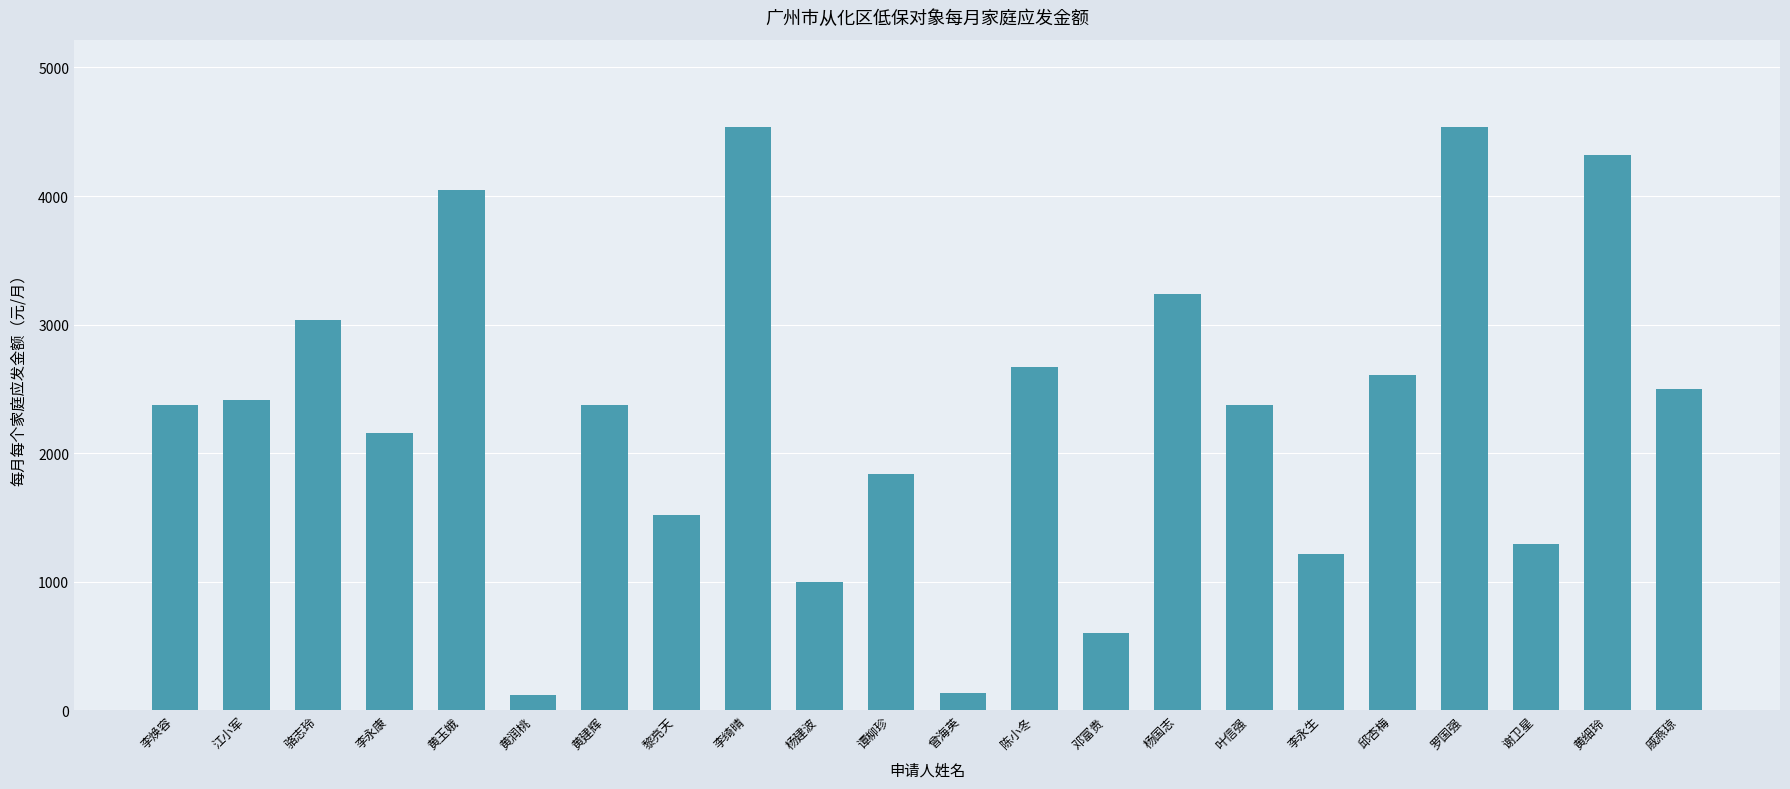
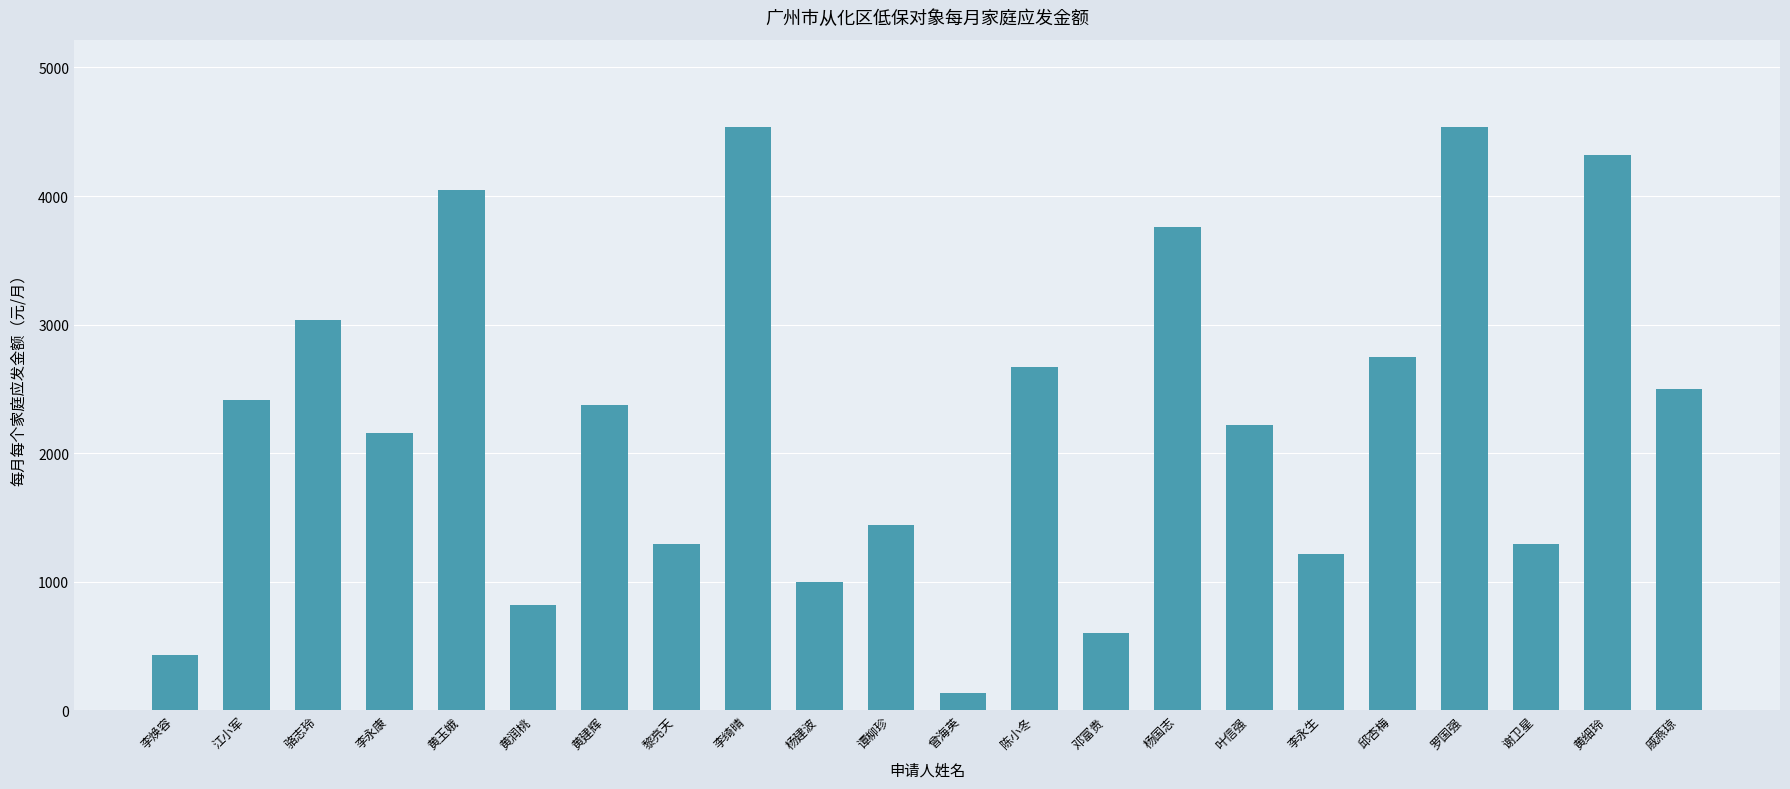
李焕容: 2380 -> 430
黄润桃: 120 -> 820
黎亮天: 1520 -> 1300
谭柳珍: 1840 -> 1440
杨国志: 3240 -> 3760
叶信强: 2380 -> 2220
邱杏梅: 2610 -> 2750
